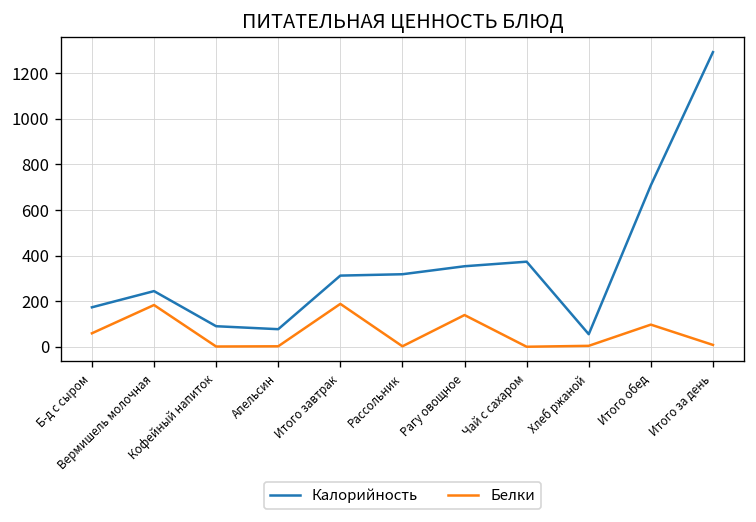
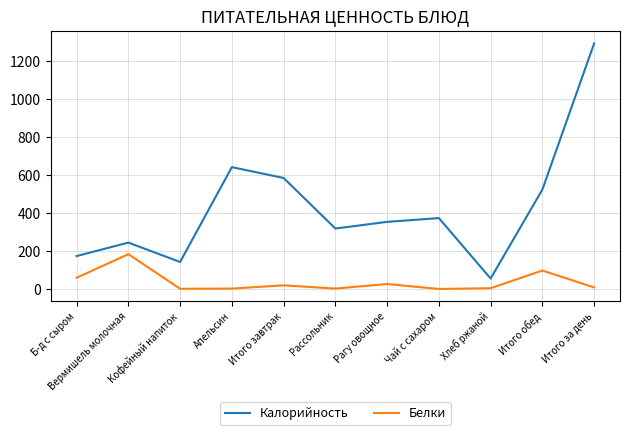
Калорийность, Кофейный напиток: 90 -> 140
Калорийность, Апельсин: 80 -> 640
Калорийность, Итого завтрак: 310 -> 580
Белки, Итого завтрак: 190 -> 20
Белки, Рагу овощное: 140 -> 30
Калорийность, Итого обед: 710 -> 520
